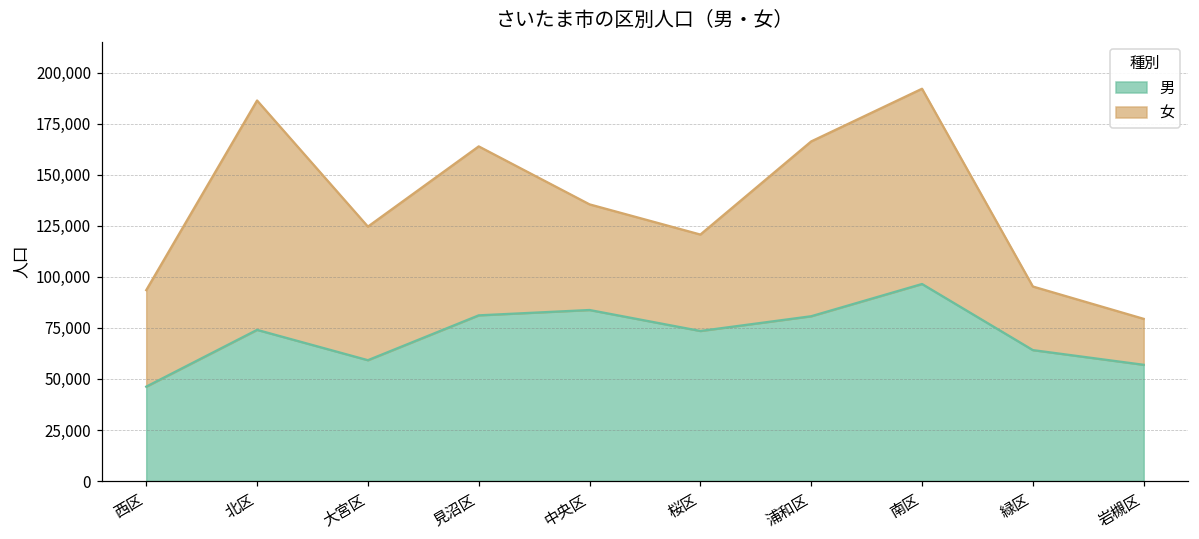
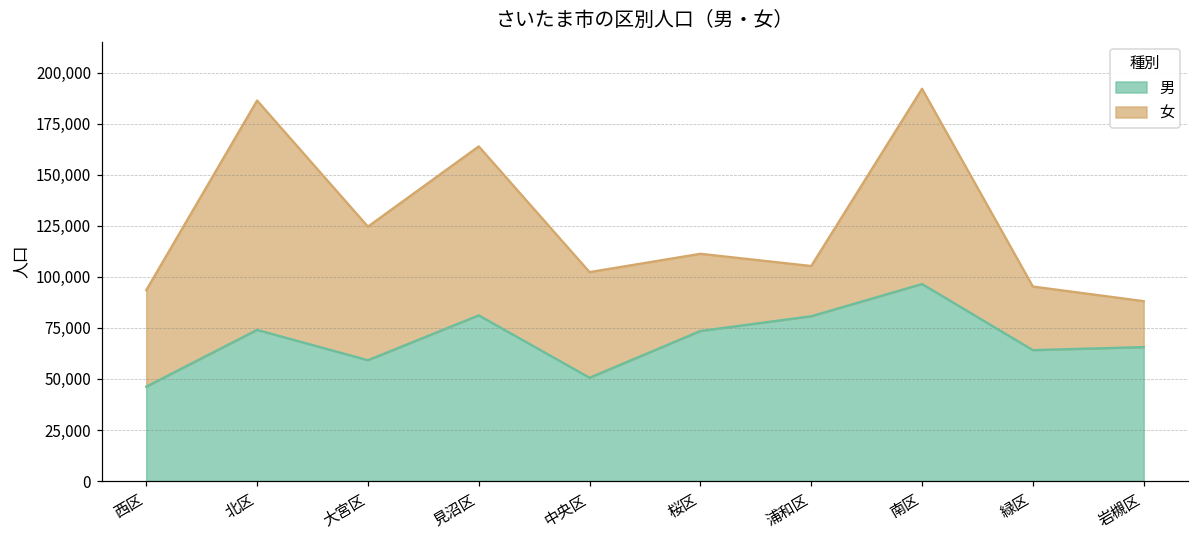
男, 中央区: 84,000 -> 51,000
女, 桜区: 47,000 -> 38,000
女, 浦和区: 86,000 -> 25,000
男, 岩槻区: 57,000 -> 66,000
